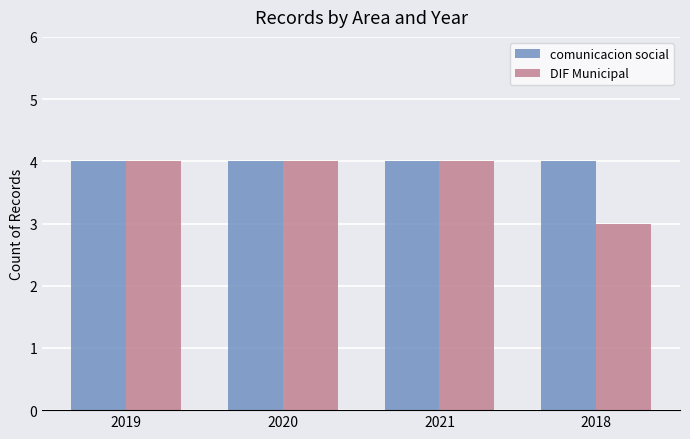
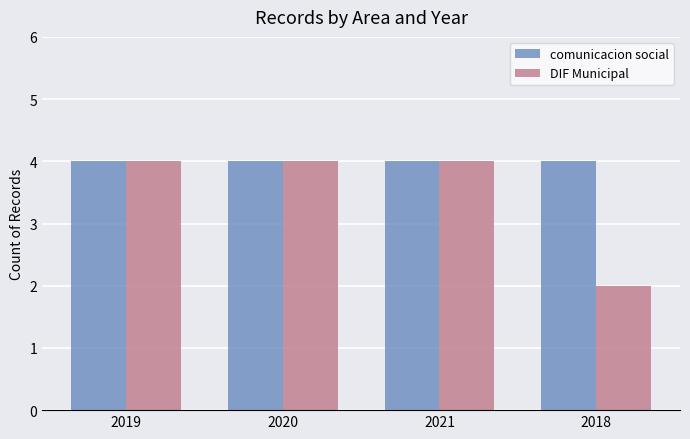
DIF Municipal, 2018: 3 -> 2
